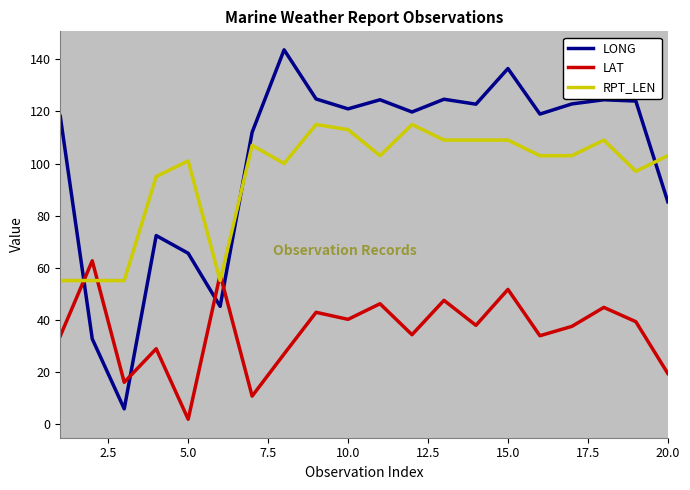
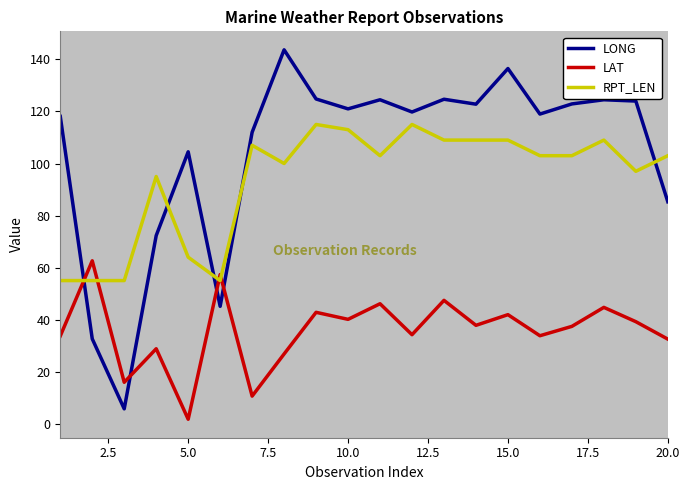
LONG, 5.0: 66 -> 105
RPT_LEN, 5.0: 101 -> 64
LAT, 15.0: 52 -> 42
LAT, 20.0: 19 -> 33
